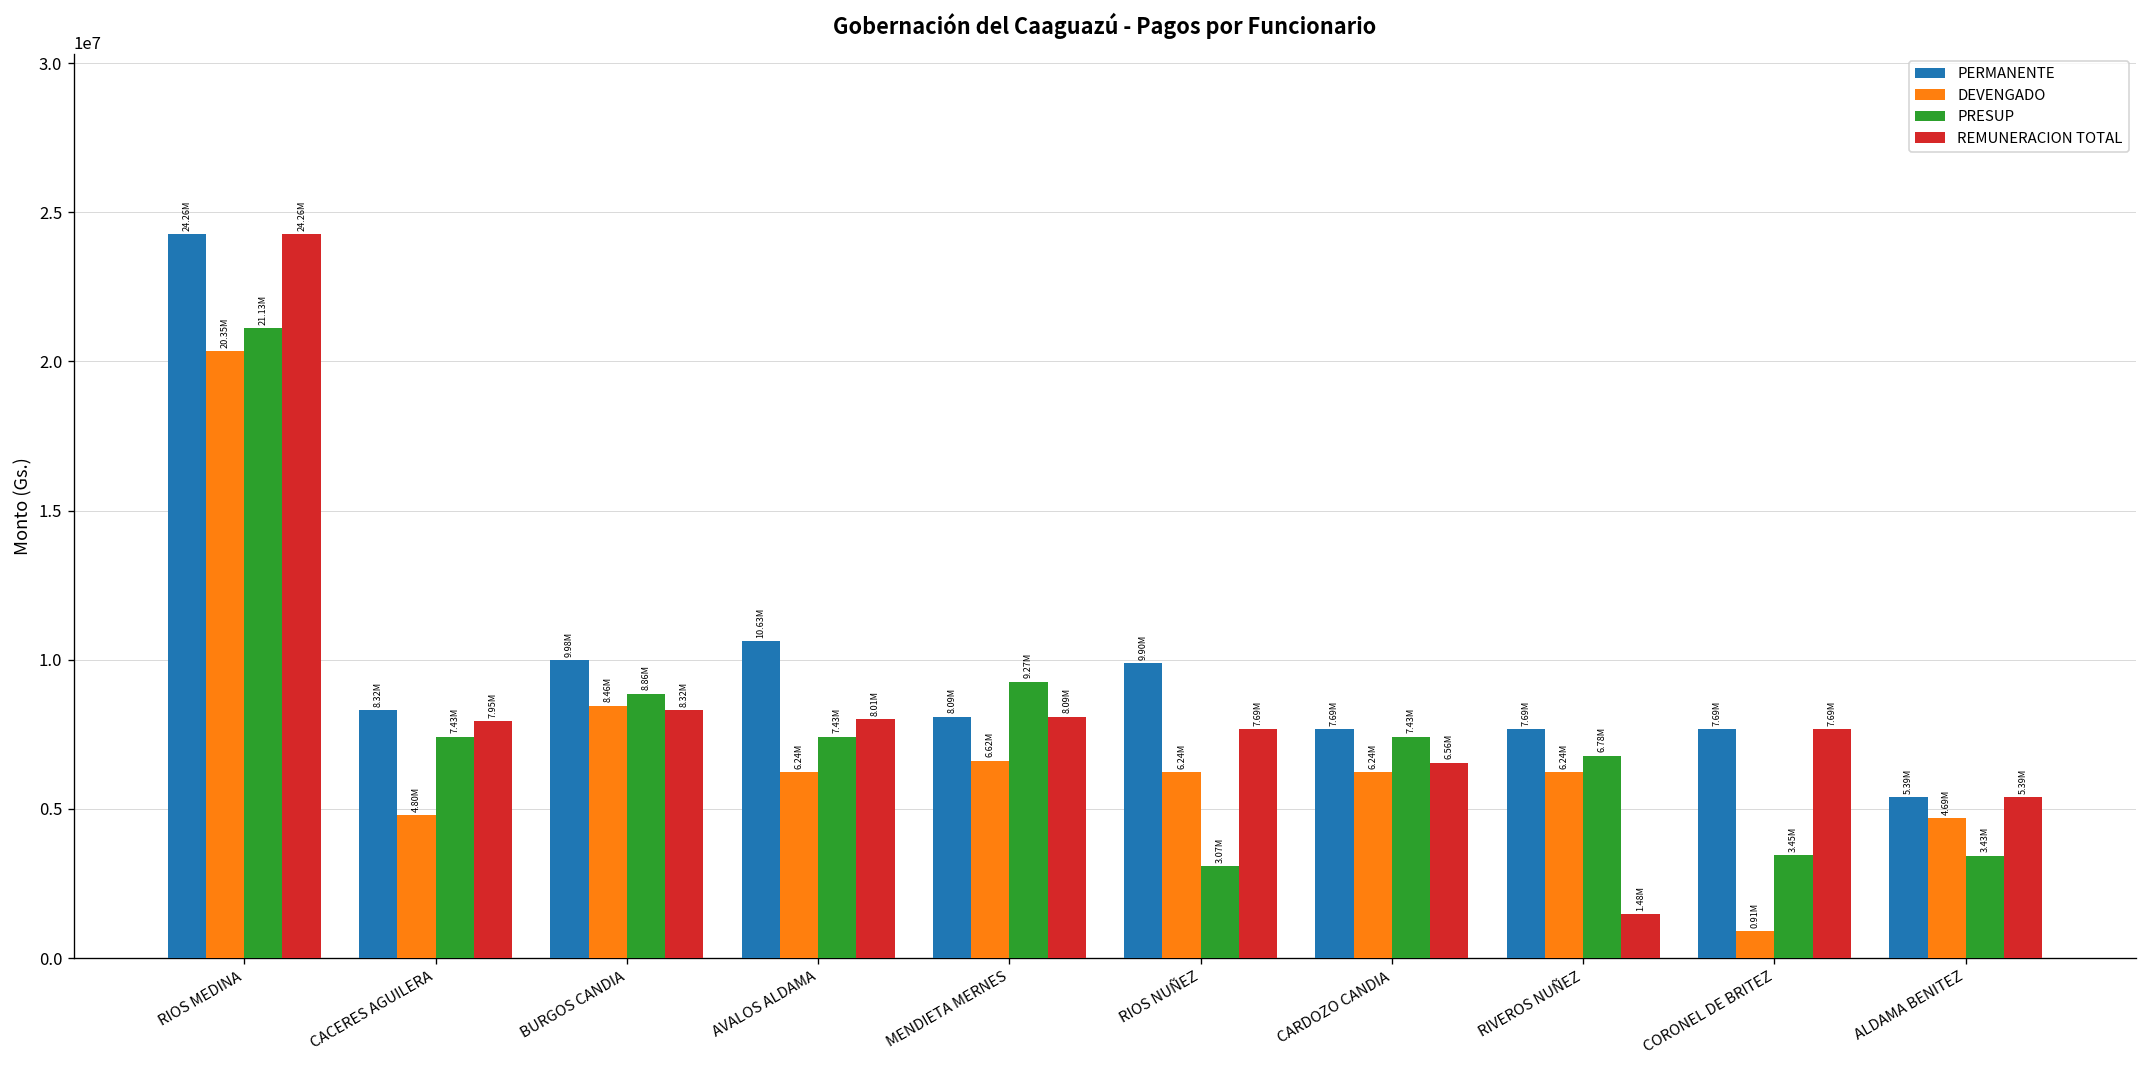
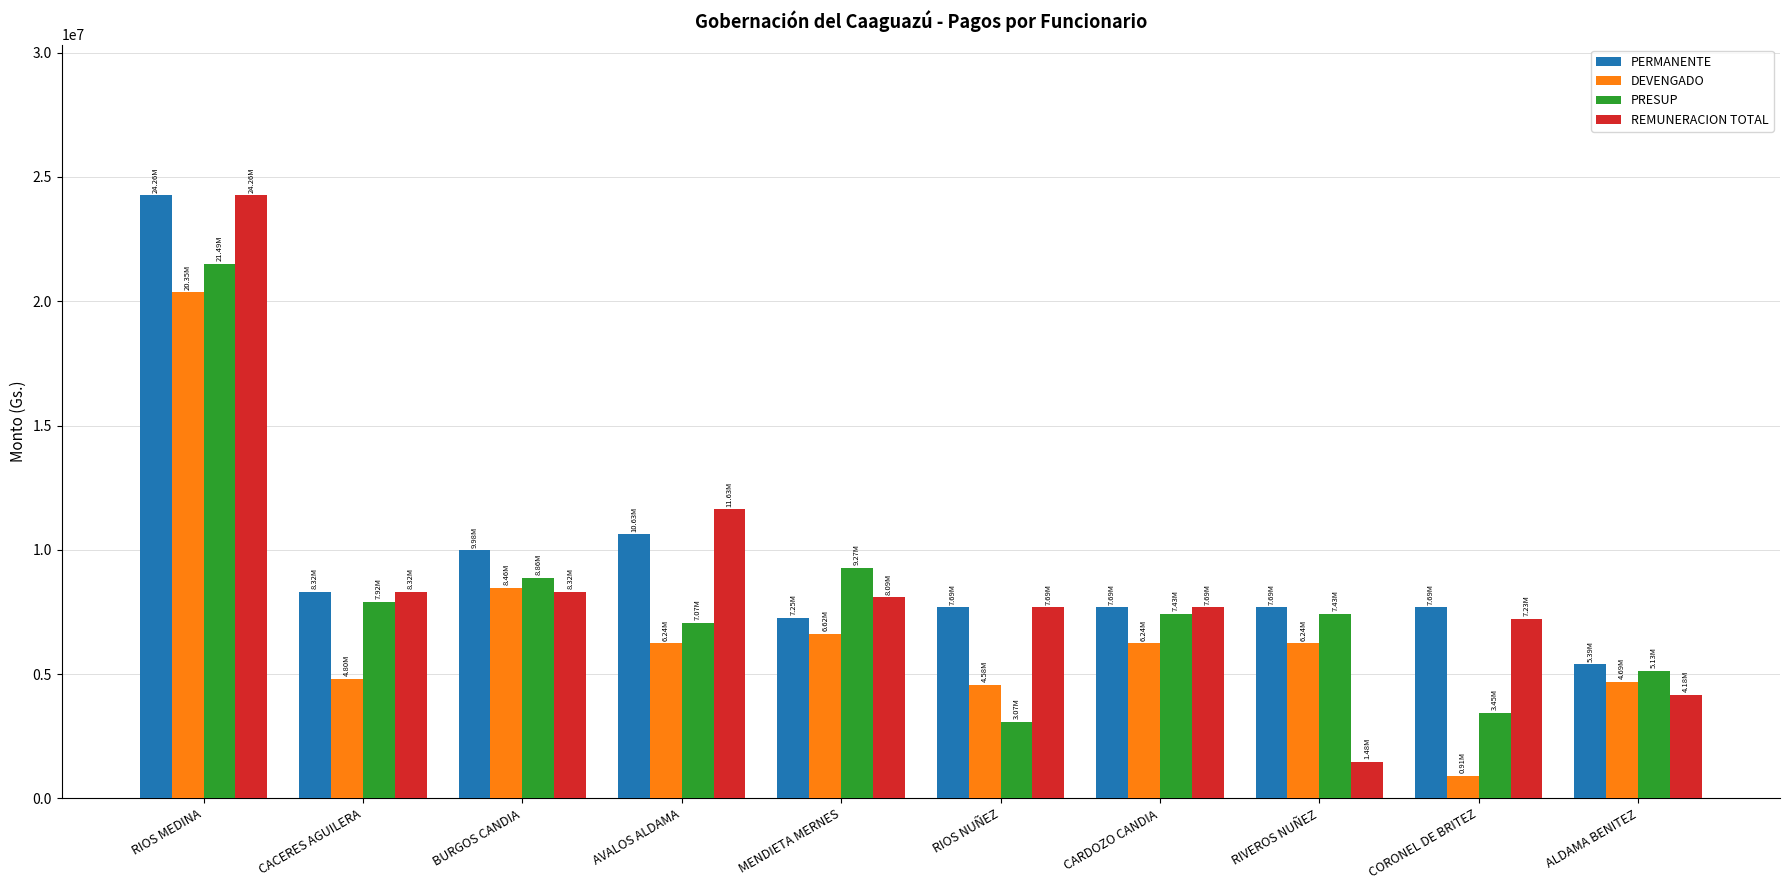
PRESUP, RIOS MEDINA: 21.13M -> 21.49M
PRESUP, CACERES AGUILERA: 7.43M -> 7.92M
REMUNERACION TOTAL, CACERES AGUILERA: 7.95M -> 8.32M
PRESUP, AVALOS ALDAMA: 7.43M -> 7.07M
REMUNERACION TOTAL, AVALOS ALDAMA: 8.01M -> 11.63M
PERMANENTE, MENDIETA MERNES: 8.09M -> 7.25M
PERMANENTE, RIOS NUÑEZ: 9.90M -> 7.69M
DEVENGADO, RIOS NUÑEZ: 6.24M -> 4.58M
REMUNERACION TOTAL, CARDOZO CANDIA: 6.56M -> 7.69M
PRESUP, RIVEROS NUÑEZ: 6.78M -> 7.43M
REMUNERACION TOTAL, CORONEL DE BRITEZ: 7.69M -> 7.23M
PRESUP, ALDAMA BENITEZ: 3.43M -> 5.13M
REMUNERACION TOTAL, ALDAMA BENITEZ: 5.39M -> 4.18M
